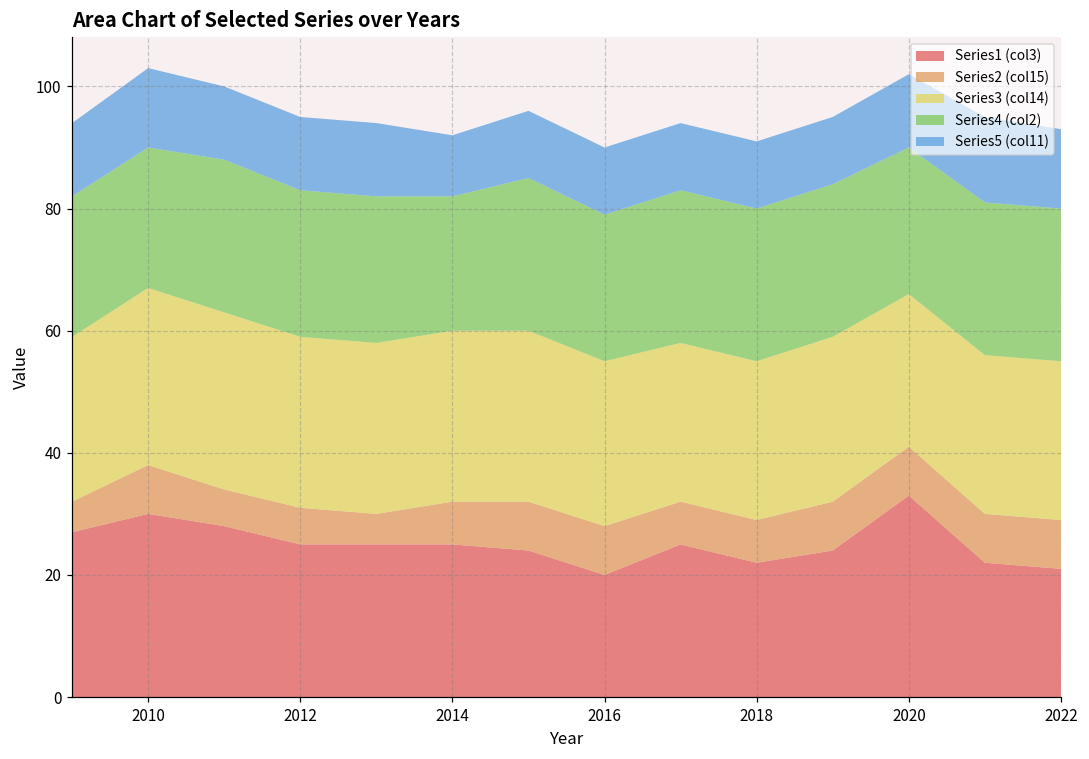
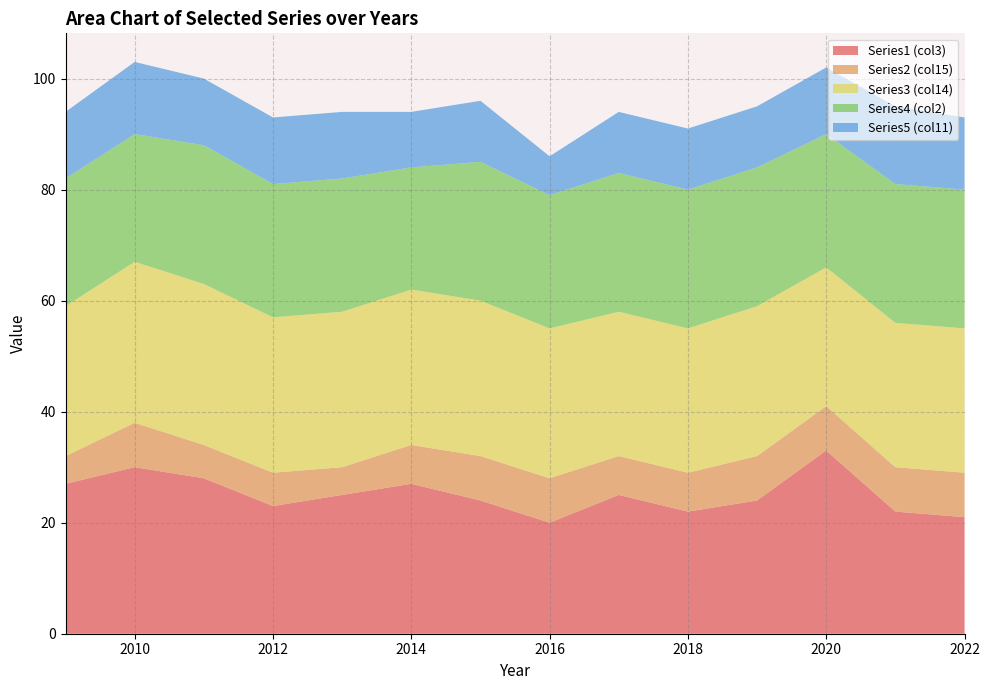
Series1 (col3), 2012: 25 -> 23
Series1 (col3), 2014: 25 -> 27
Series5 (col11), 2016: 11 -> 7
